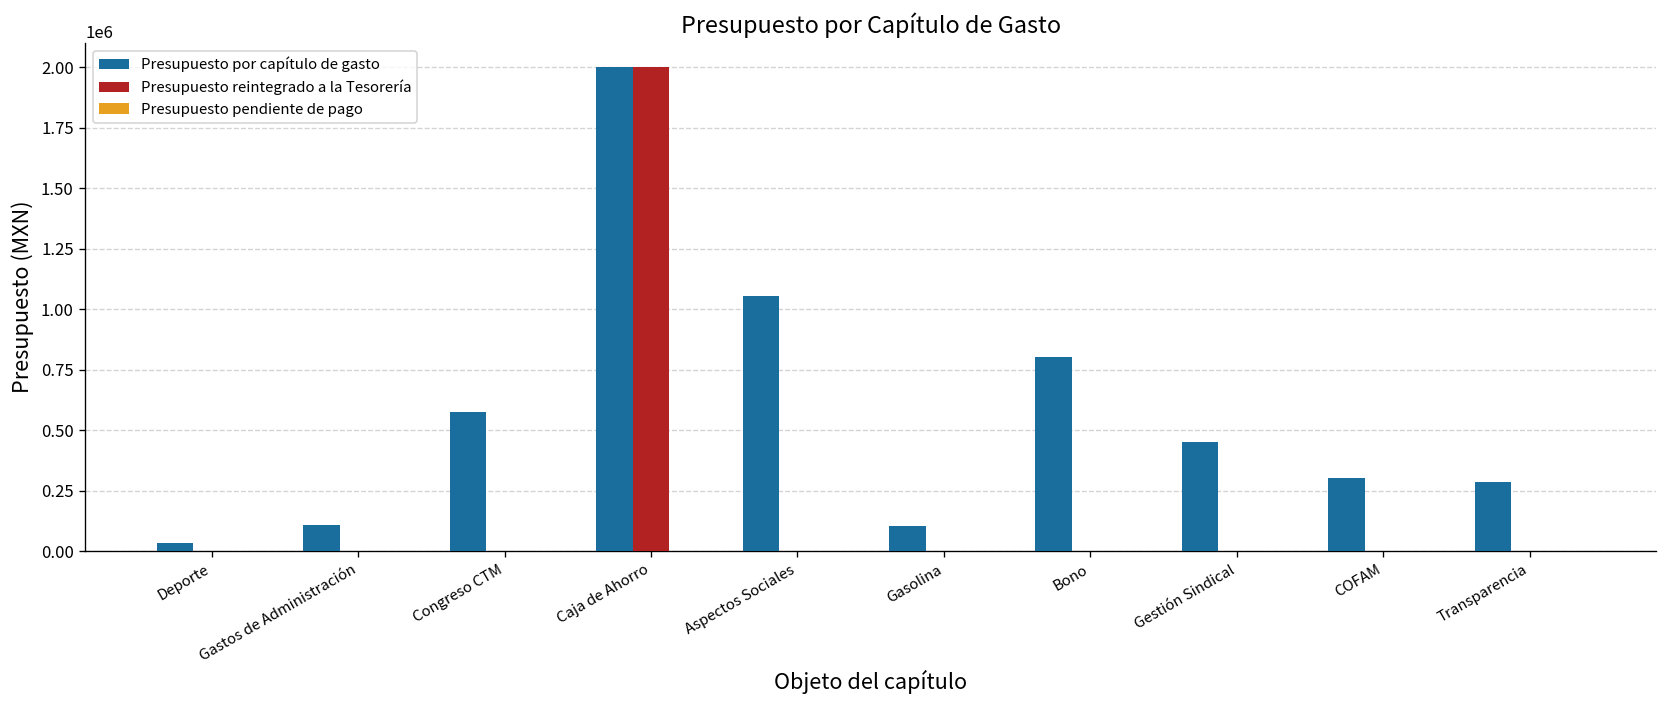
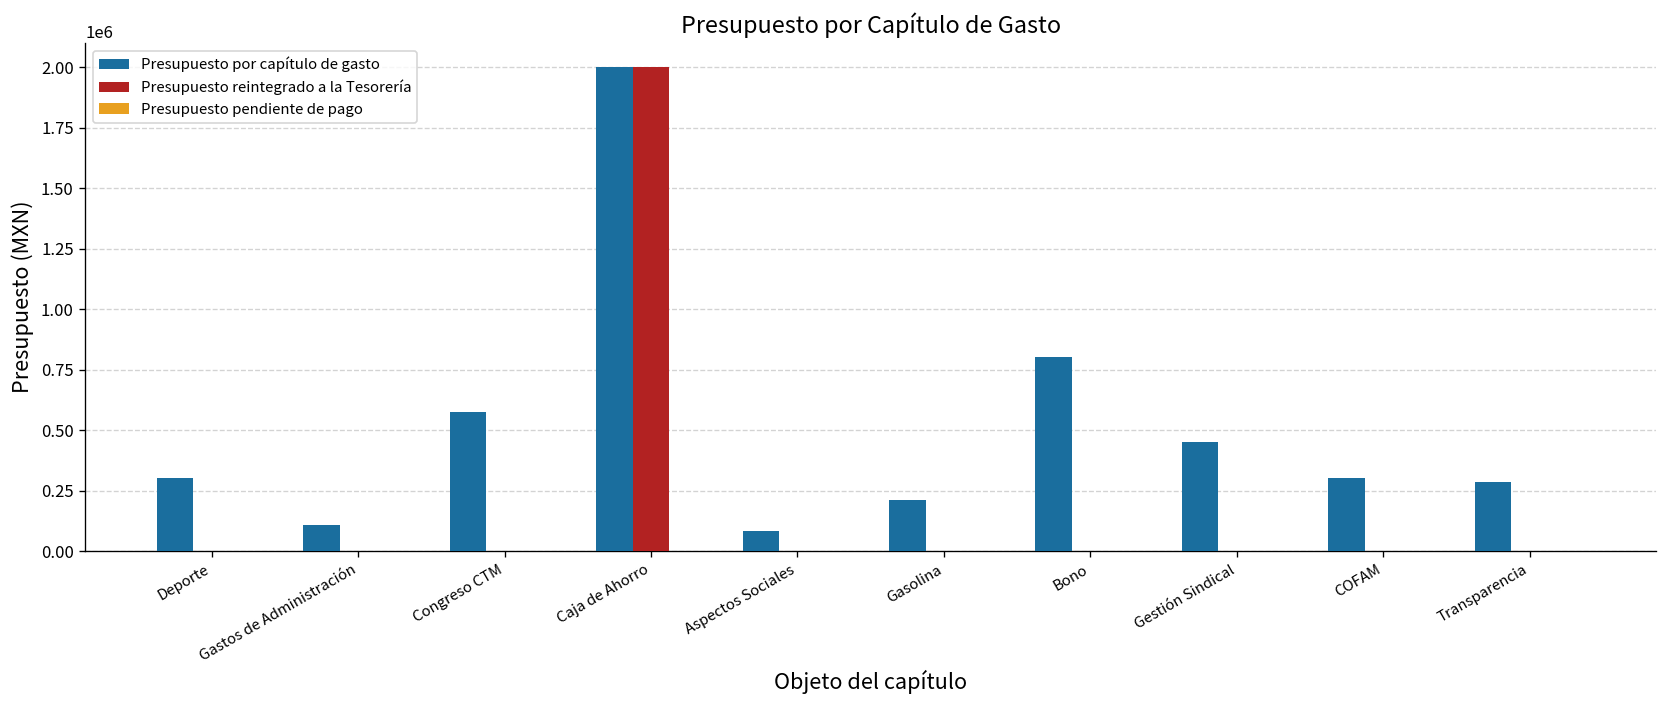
Presupuesto por capítulo de gasto, Deporte: 30000 -> 300000
Presupuesto por capítulo de gasto, Aspectos Sociales: 1050000 -> 80000
Presupuesto por capítulo de gasto, Gasolina: 100000 -> 210000
